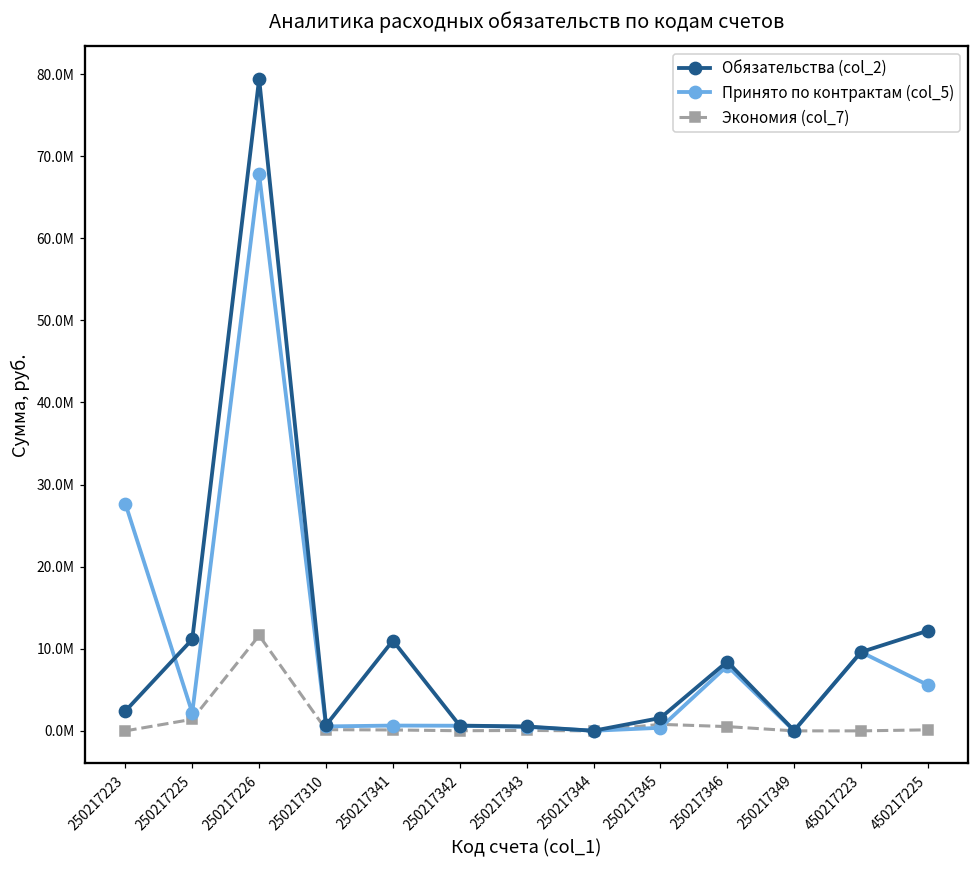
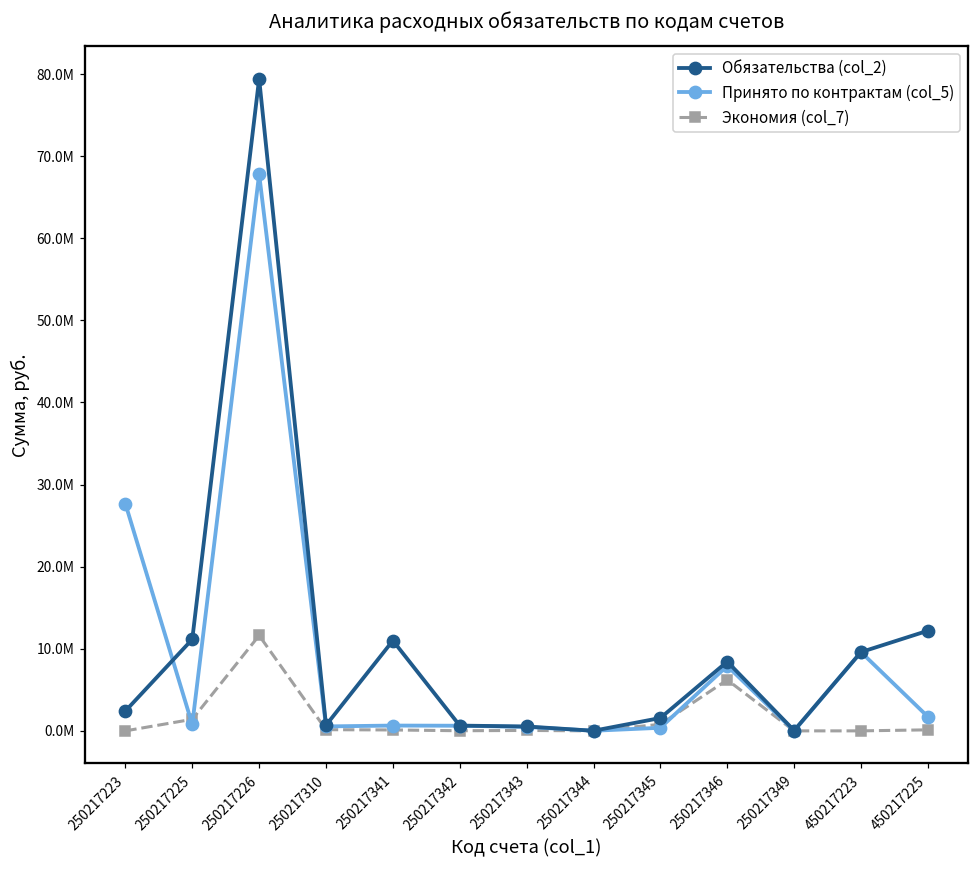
Принято по контрактам (col_5), 250217225: 2000000 -> 1000000
Экономия (col_7), 250217346: 1000000 -> 6000000
Принято по контрактам (col_5), 450217225: 6000000 -> 2000000
